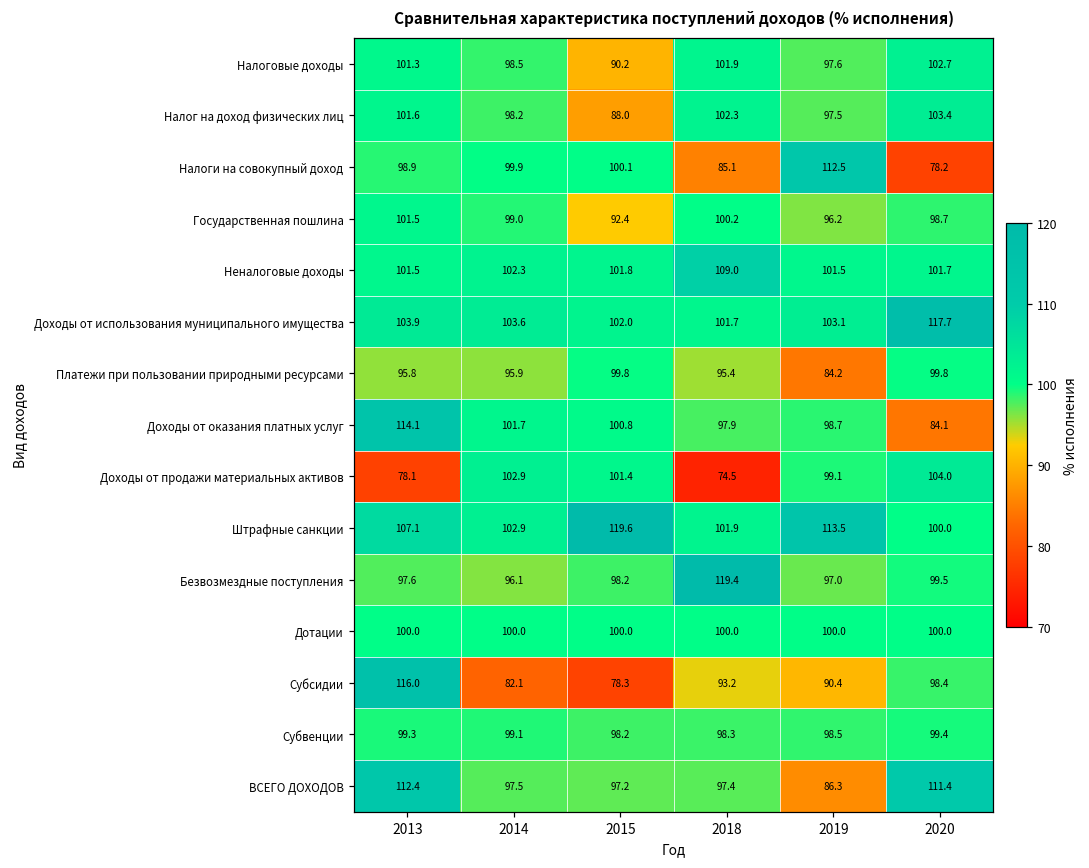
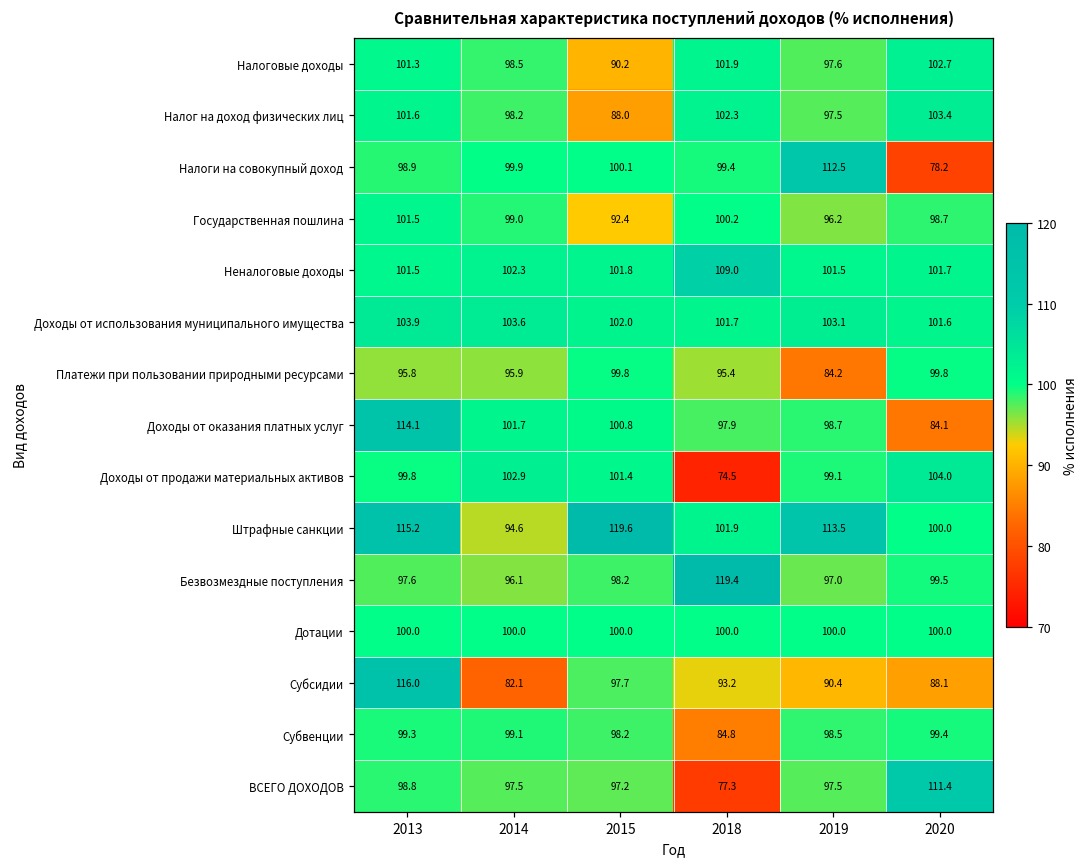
Налоги на совокупный доход, 2018: 85.1 -> 99.4
Доходы от использования муниципального имущества, 2020: 117.7 -> 101.6
Доходы от продажи материальных активов, 2013: 78.1 -> 99.8
Штрафные санкции, 2013: 107.1 -> 115.2
Штрафные санкции, 2014: 102.9 -> 94.6
Субсидии, 2015: 78.3 -> 97.7
Субсидии, 2020: 98.4 -> 88.1
Субвенции, 2018: 98.3 -> 84.8
ВСЕГО ДОХОДОВ, 2013: 112.4 -> 98.8
ВСЕГО ДОХОДОВ, 2018: 97.4 -> 77.3
ВСЕГО ДОХОДОВ, 2019: 86.3 -> 97.5
